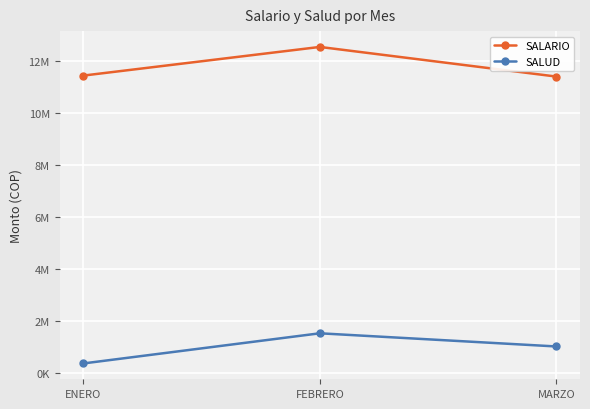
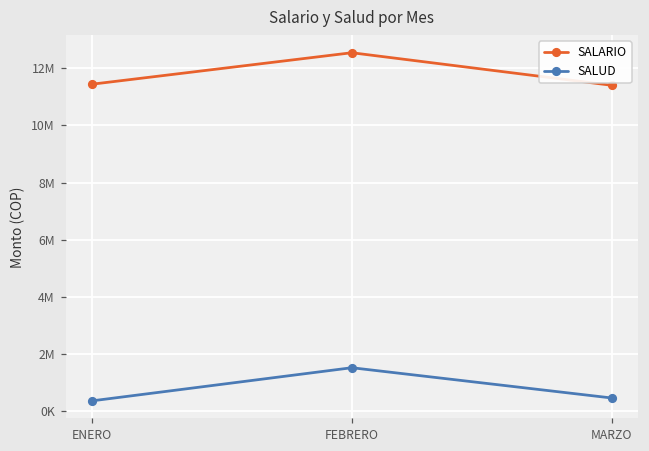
SALUD, MARZO: 1000000 -> 500000
